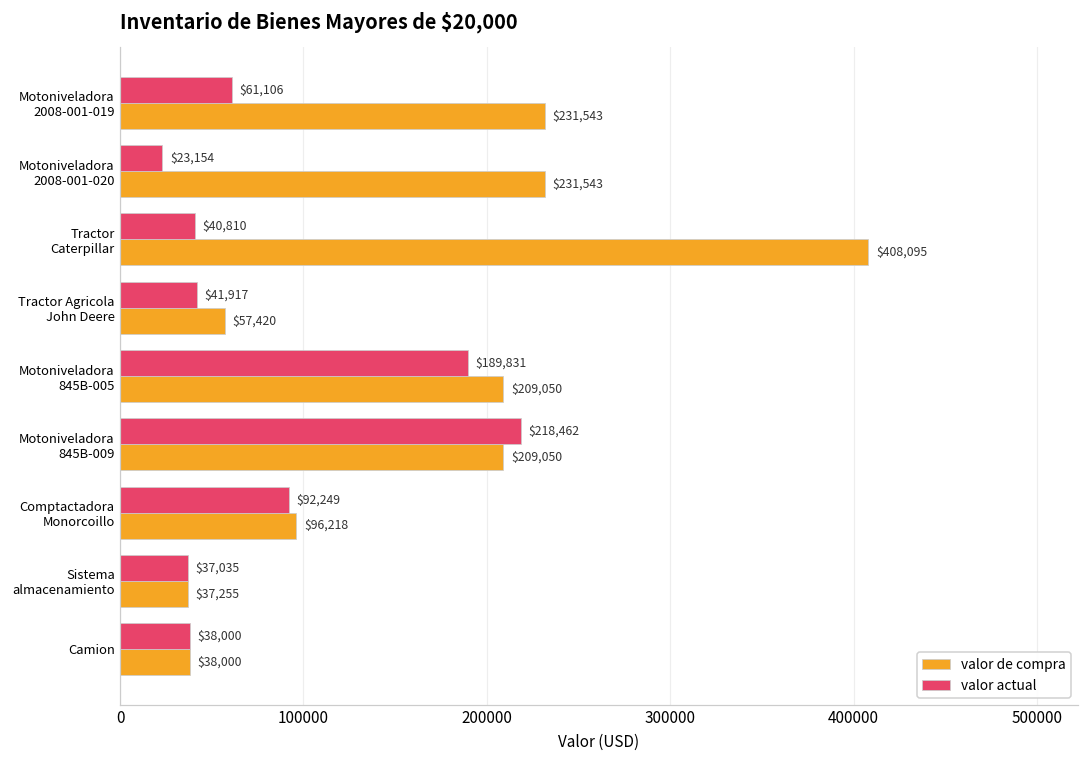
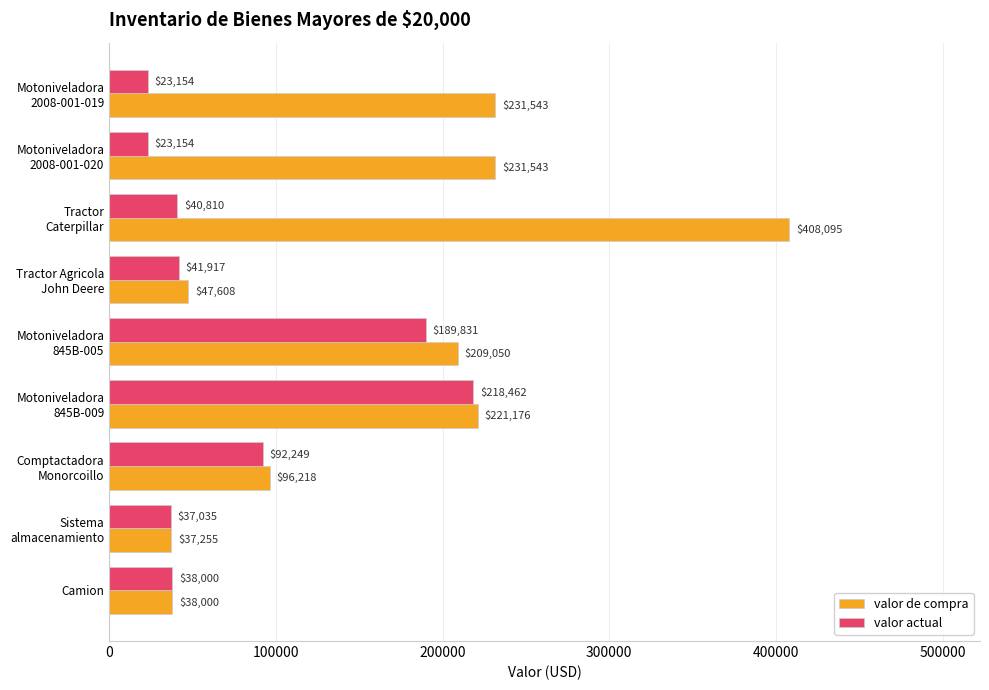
valor actual, Motoniveladora 2008-001-019: $61,106 -> $23,154
valor de compra, Tractor Agricola John Deere: $57,420 -> $47,608
valor de compra, Motoniveladora 845B-009: $209,050 -> $221,176
